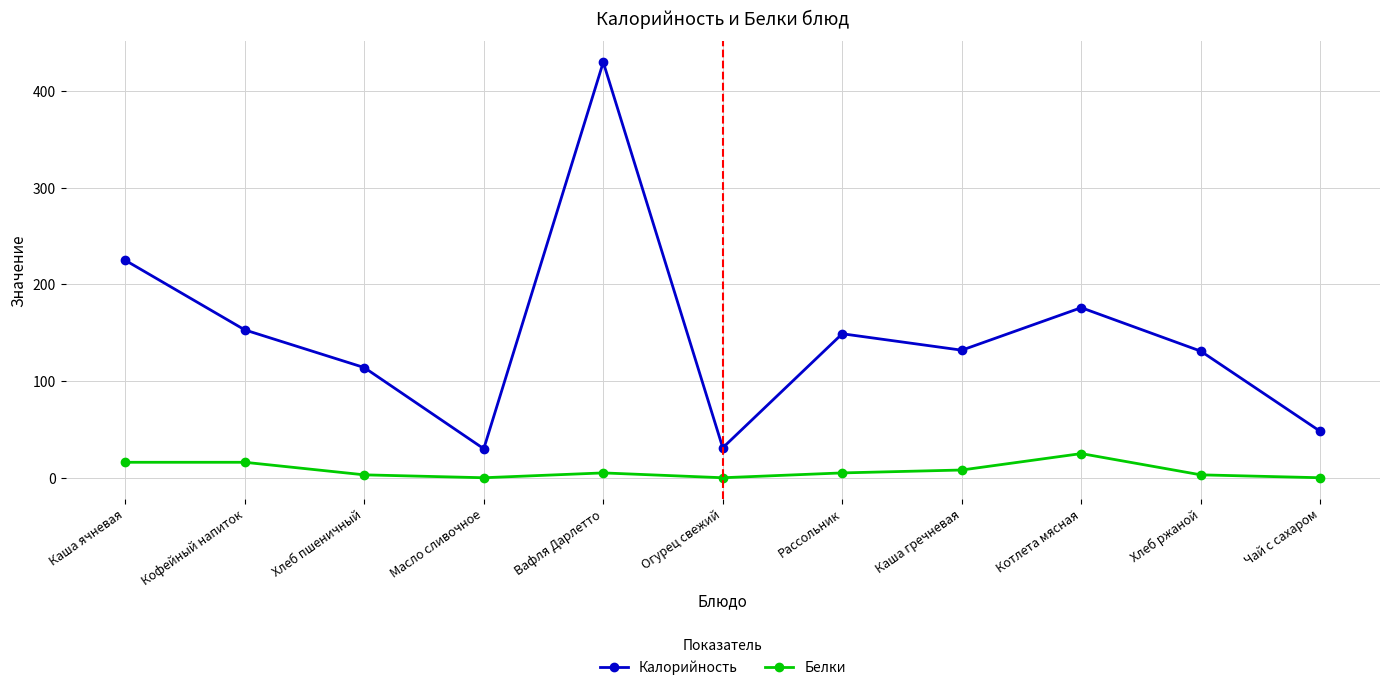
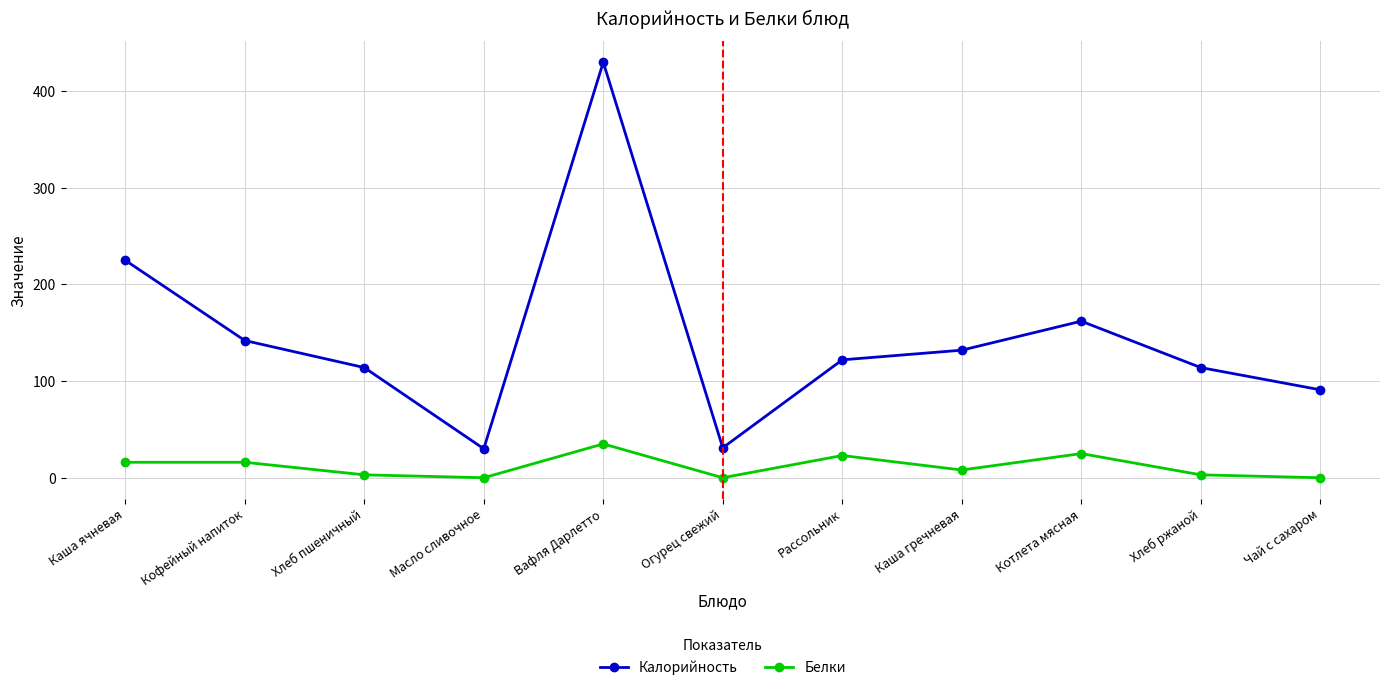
Калорийность, Кофейный напиток: 150 -> 140
Белки, Вафля Дарлетто: 10 -> 40
Калорийность, Рассольник: 150 -> 120
Белки, Рассольник: 10 -> 20
Калорийность, Котлета мясная: 180 -> 160
Калорийность, Хлеб ржаной: 130 -> 110
Калорийность, Чай с сахаром: 50 -> 90
